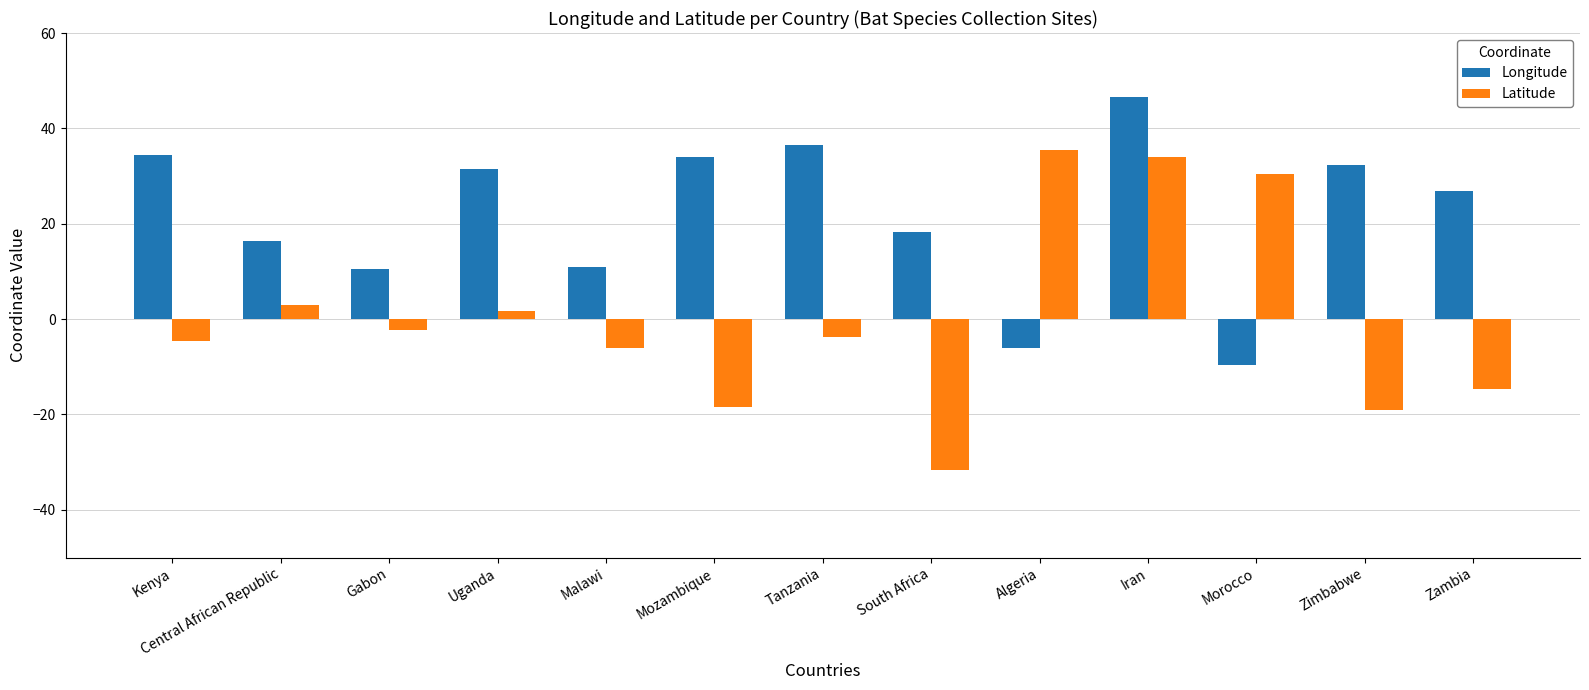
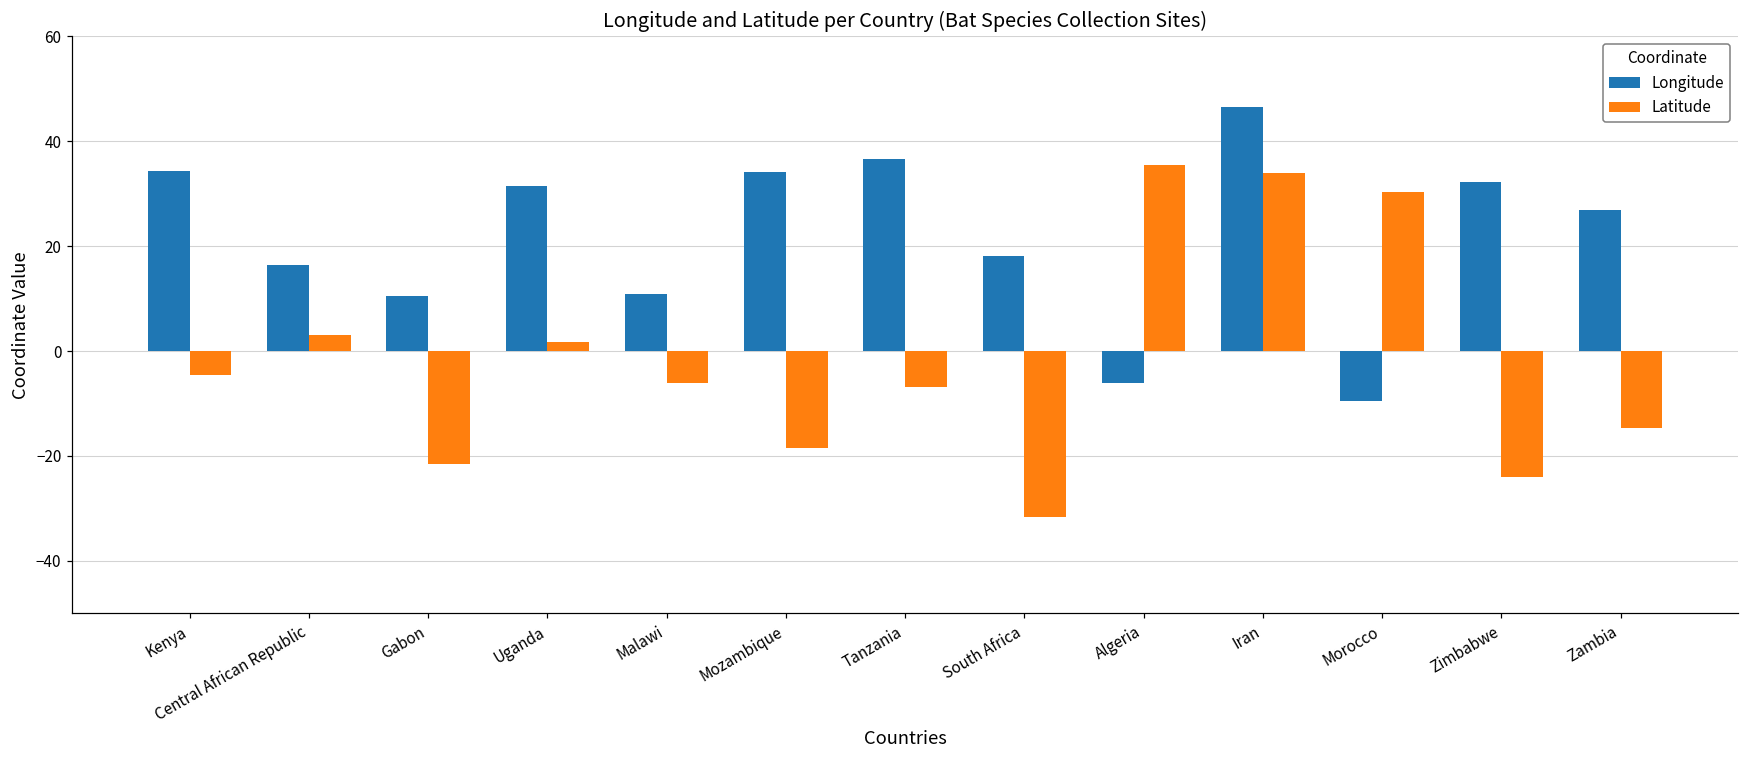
Latitude, Gabon: -2 -> -21
Latitude, Tanzania: -4 -> -7
Latitude, Zimbabwe: -19 -> -24
